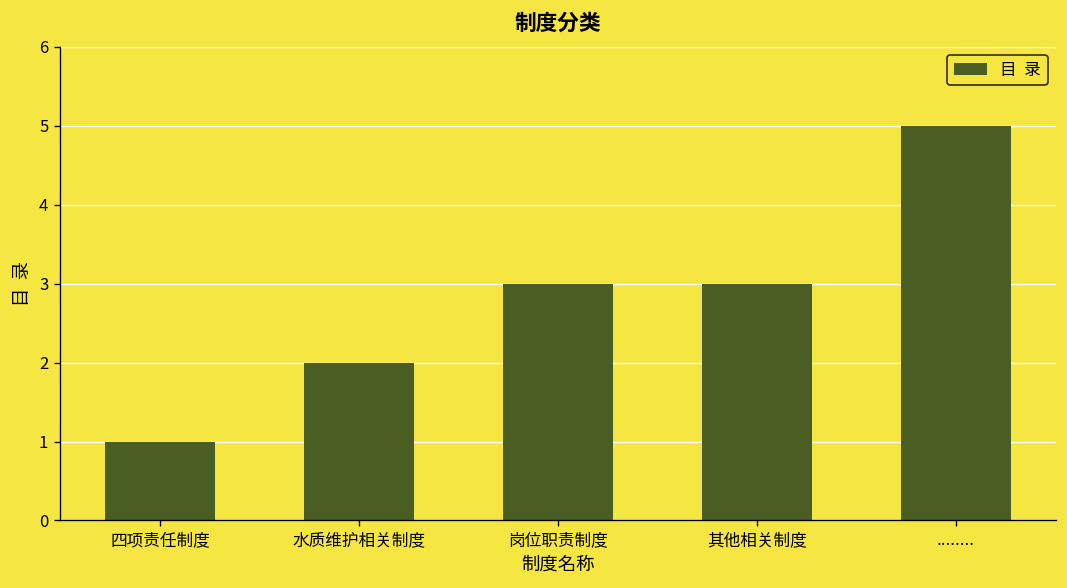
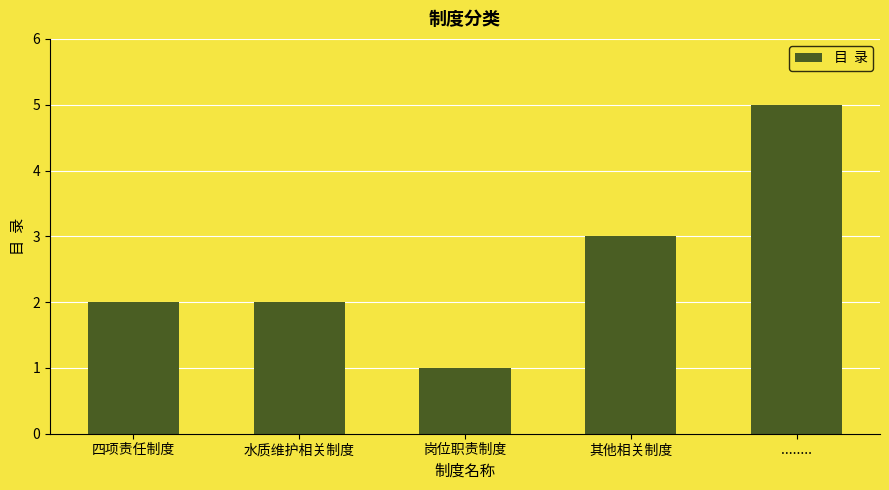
四项责任制度: 1 -> 2
岗位职责制度: 3 -> 1
